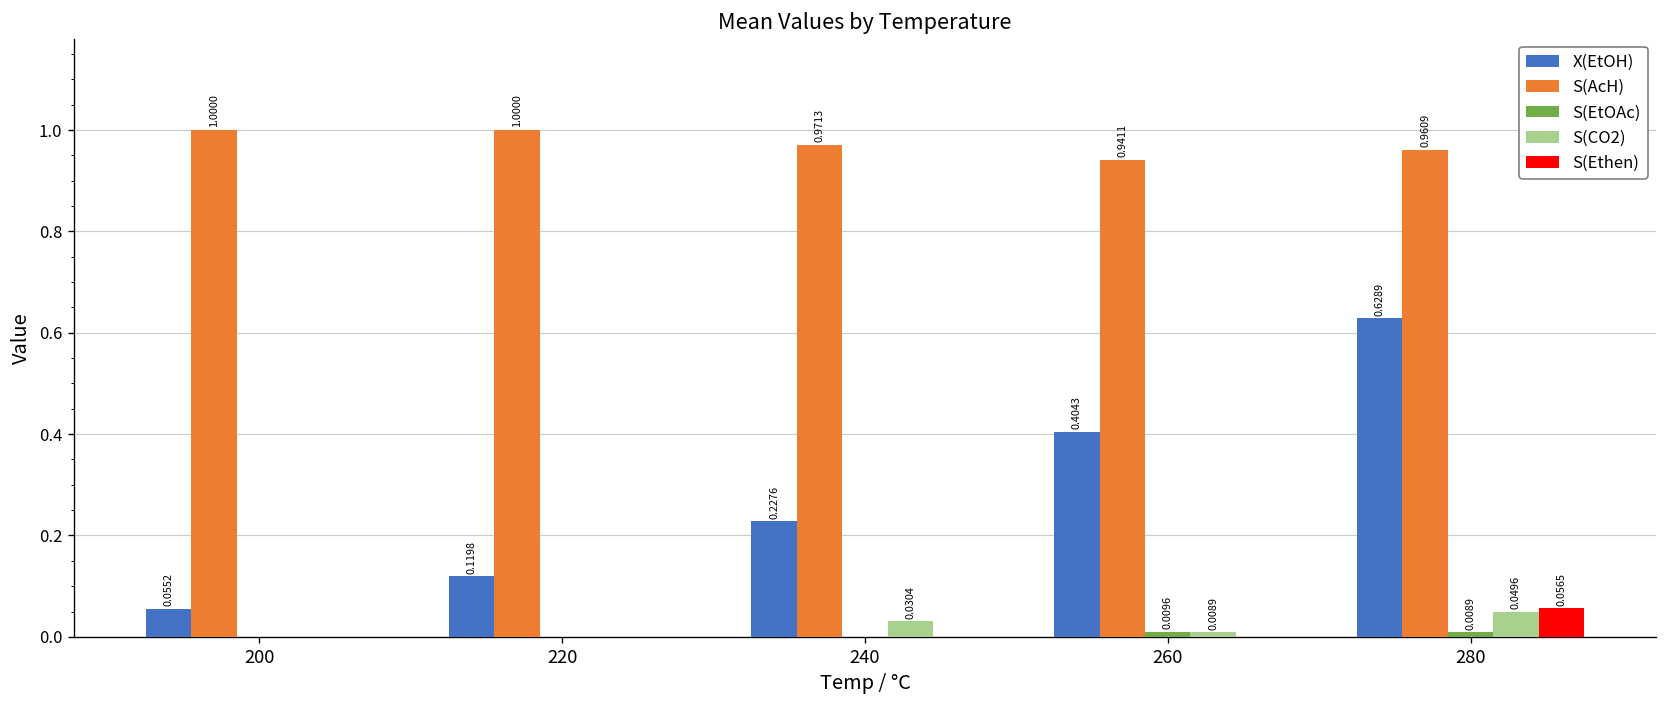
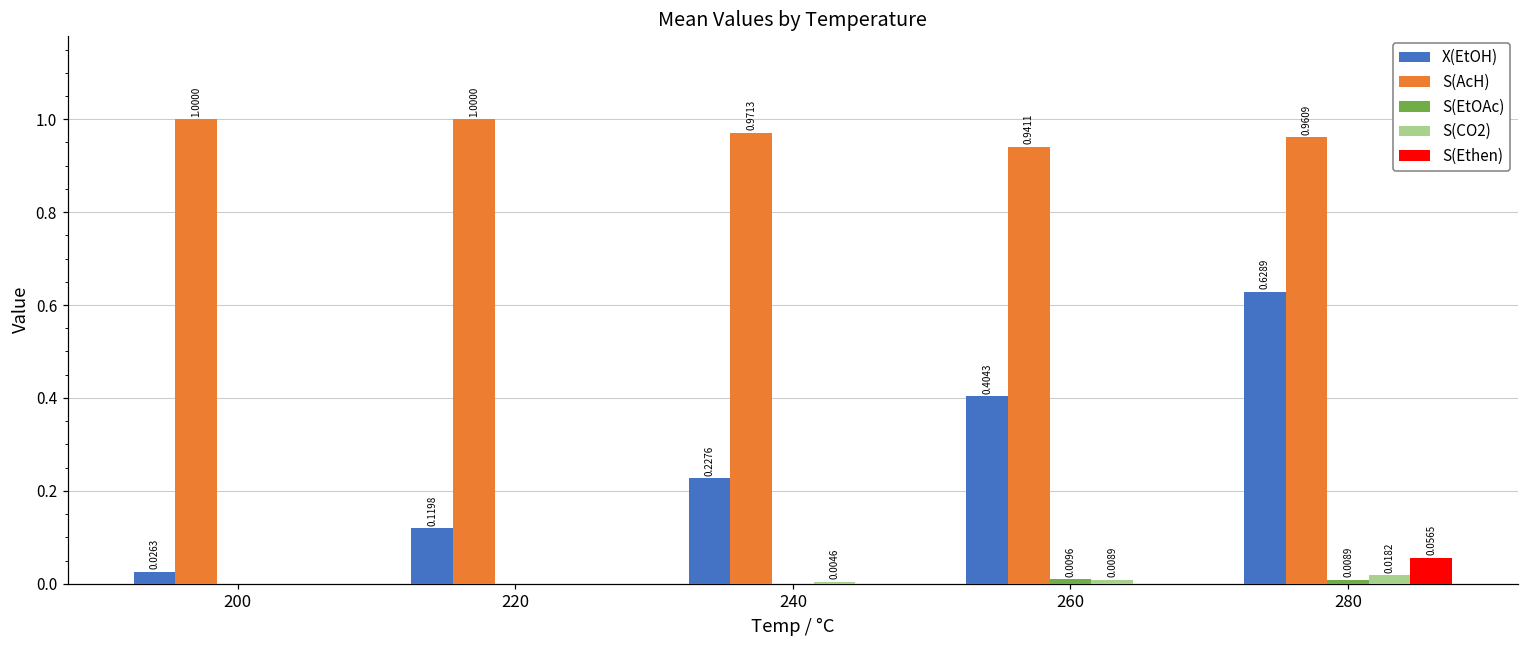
X(EtOH), 200: 0.0552 -> 0.0263
S(CO2), 240: 0.0304 -> 0.0046
S(CO2), 280: 0.0496 -> 0.0182
